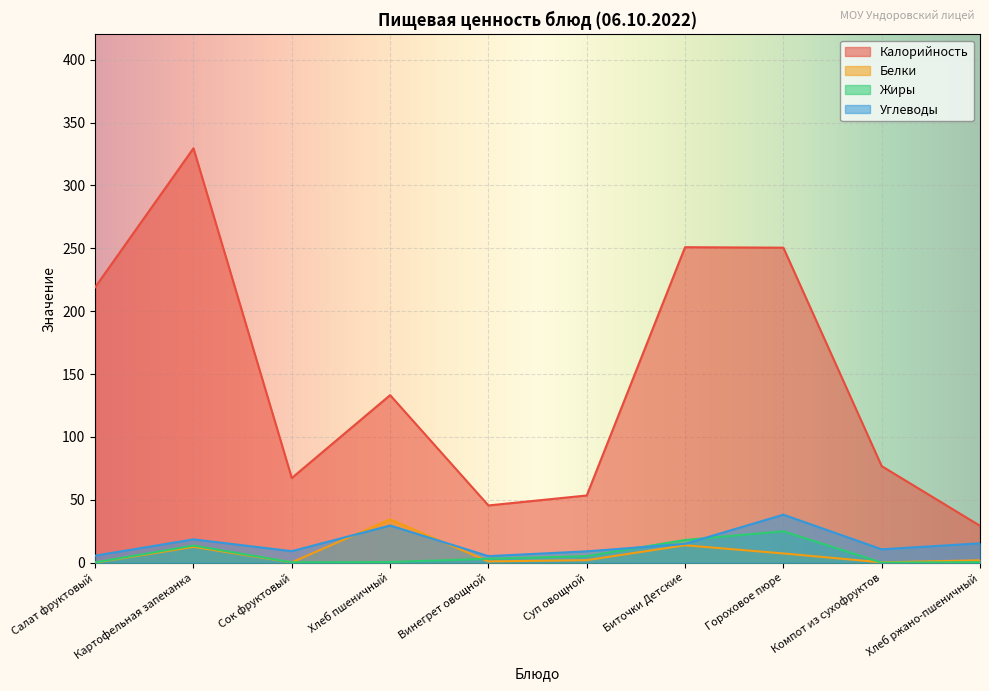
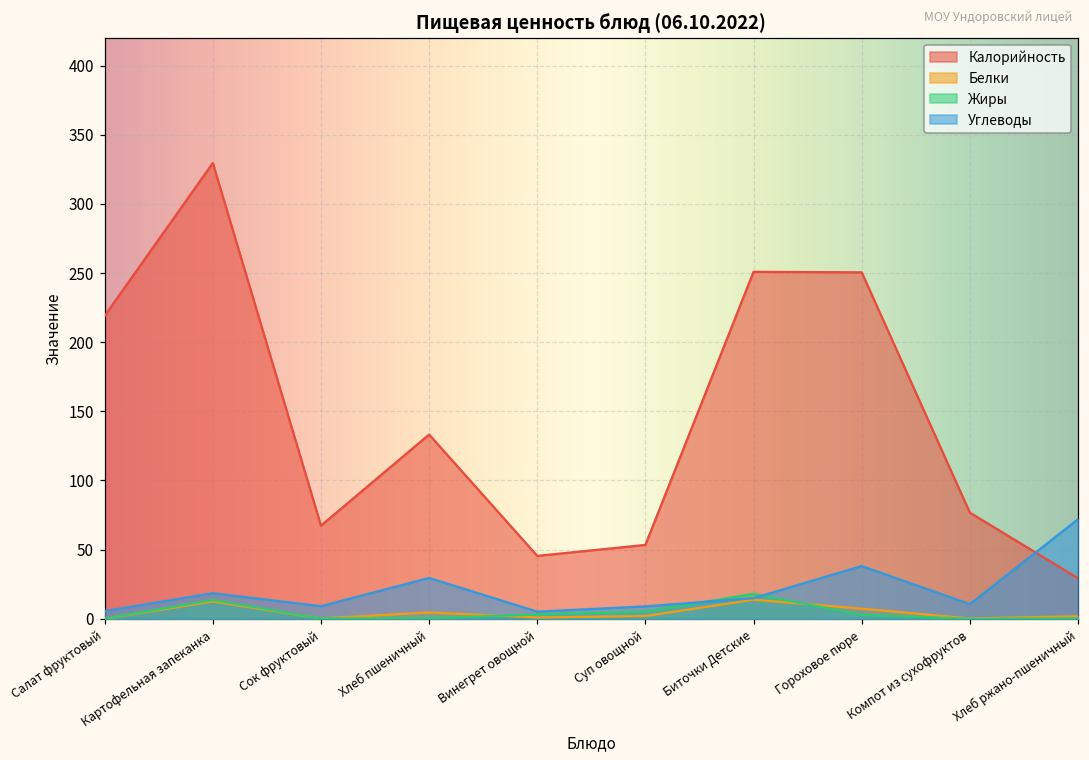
Белки, Хлеб пшеничный: 34 -> 5
Жиры, Гороховое пюре: 25 -> 3
Углеводы, Хлеб ржано-пшеничный: 15 -> 72
